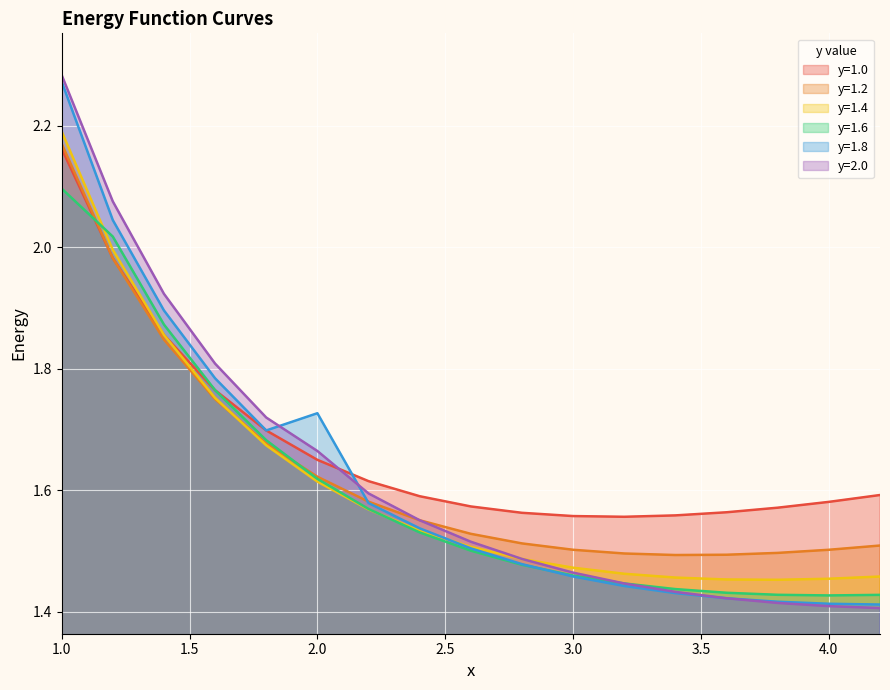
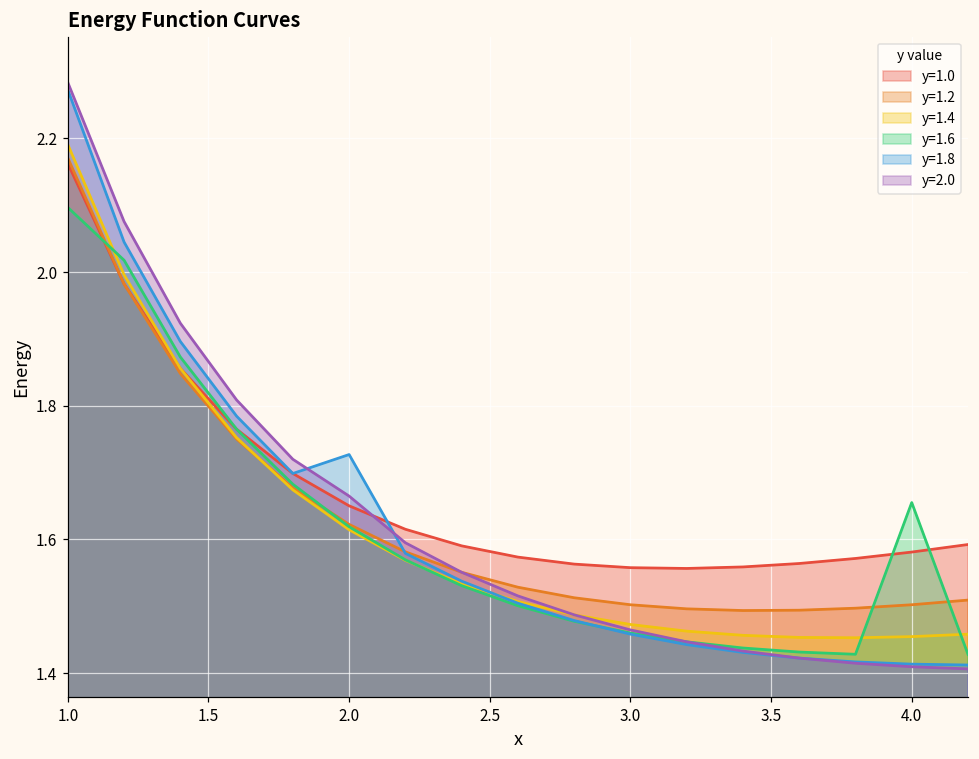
y=1.6, 4.0: 1.43 -> 1.66
